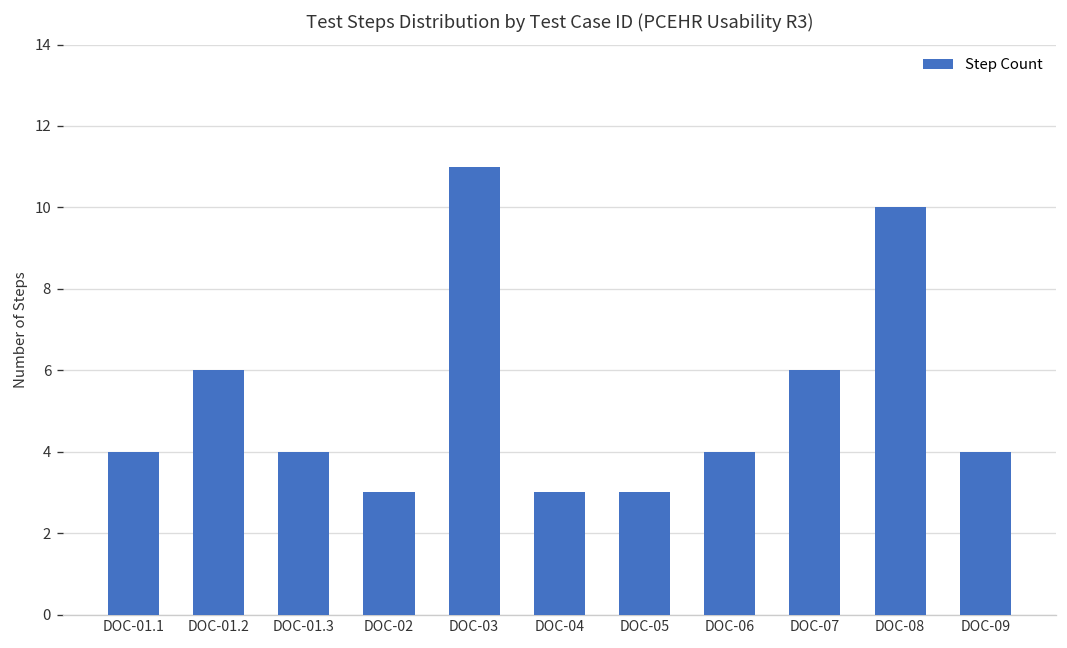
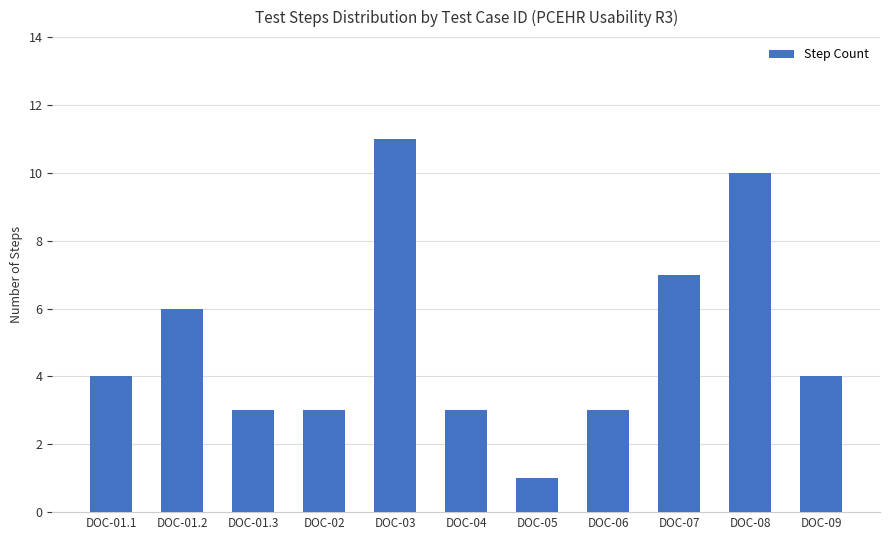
DOC-01.3: 4 -> 3
DOC-05: 3 -> 1
DOC-06: 4 -> 3
DOC-07: 6 -> 7
